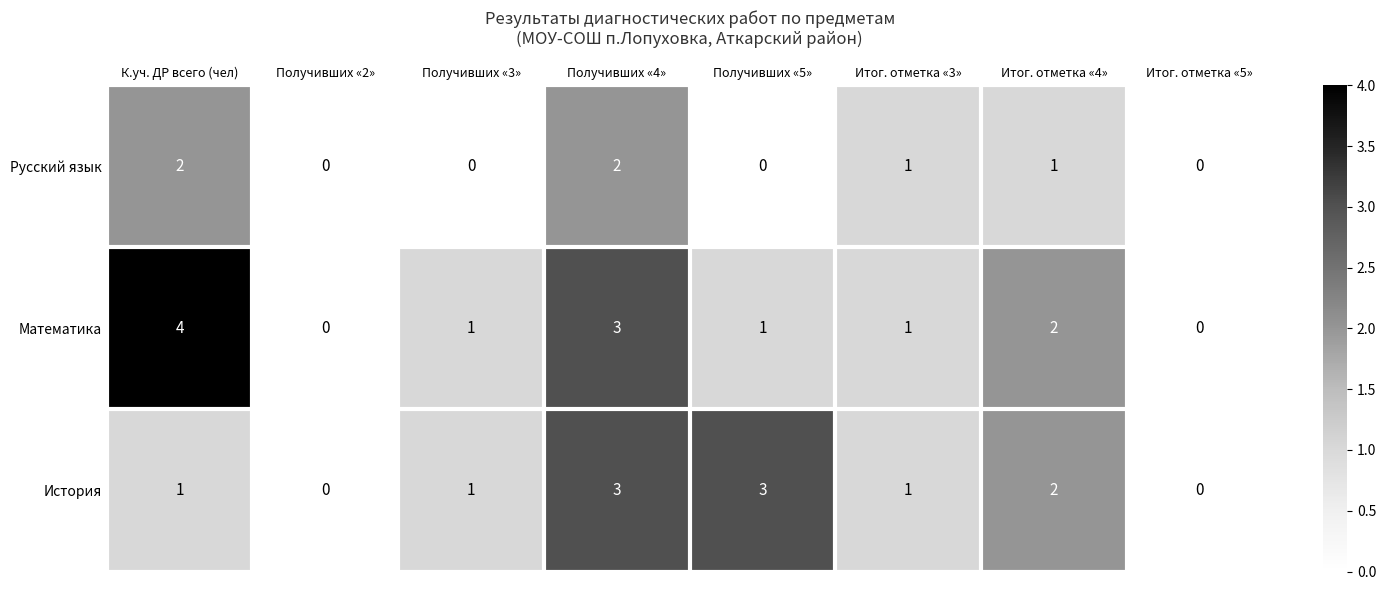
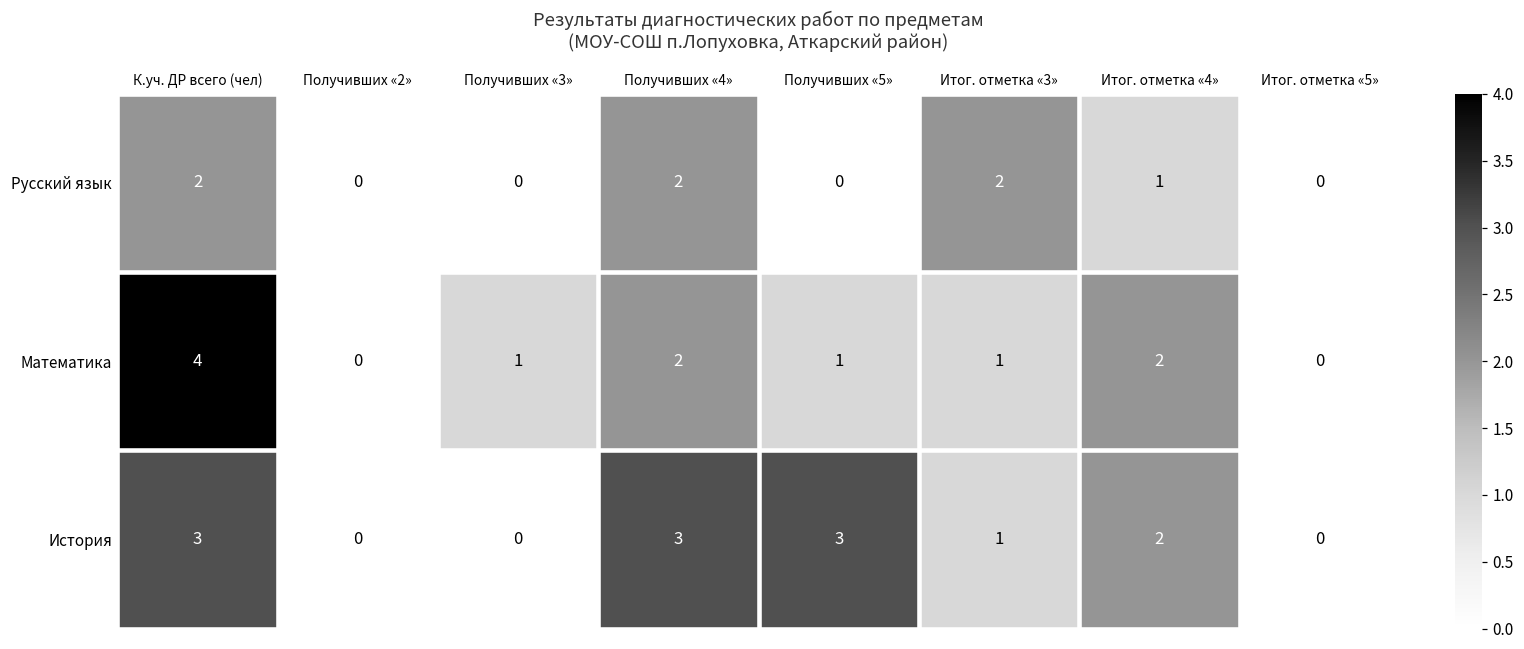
Русский язык, Итог. отметка «3»: 1 -> 2
Математика, Получивших «4»: 3 -> 2
История, К.уч. ДР всего (чел): 1 -> 3
История, Получивших «3»: 1 -> 0
